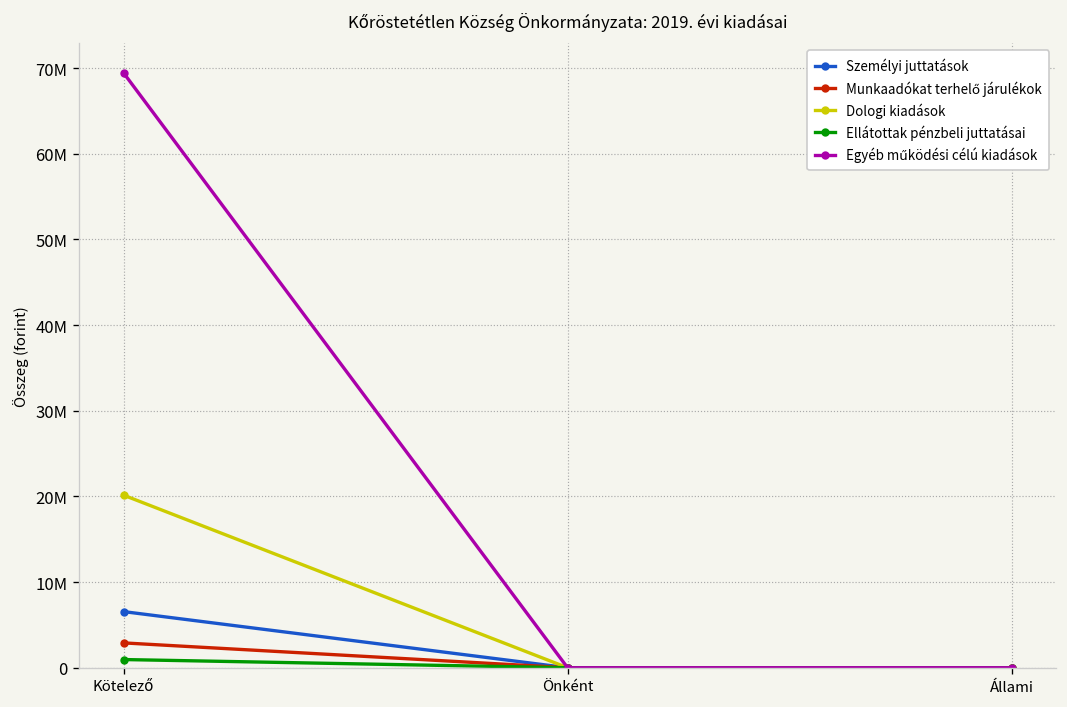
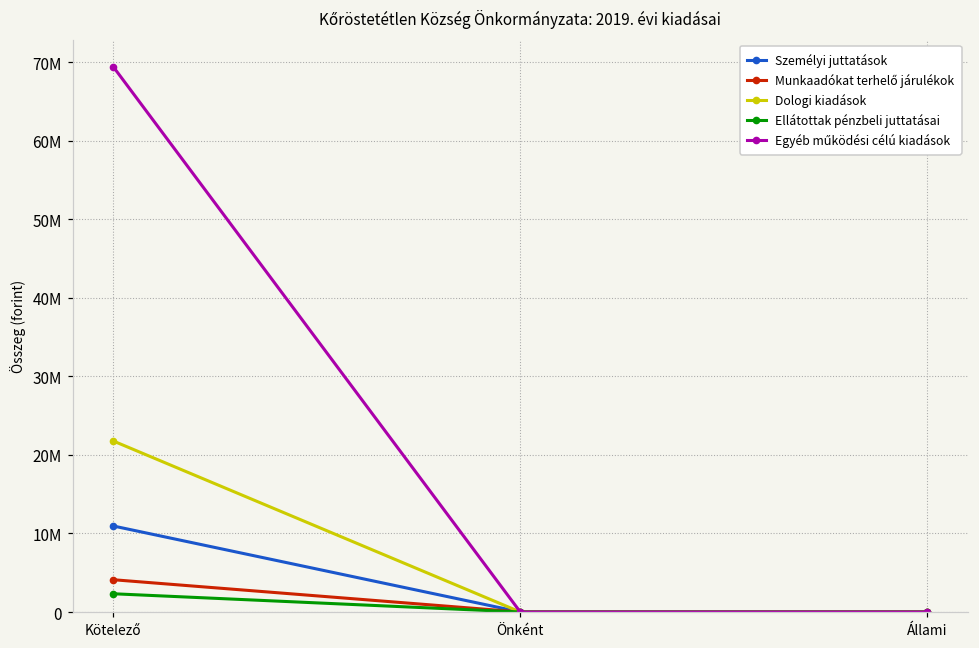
Személyi juttatások, Kötelező: 7000000 -> 11000000
Munkaadókat terhelő járulékok, Kötelező: 3000000 -> 4000000
Dologi kiadások, Kötelező: 20000000 -> 22000000
Ellátottak pénzbeli juttatásai, Kötelező: 1000000 -> 2000000
